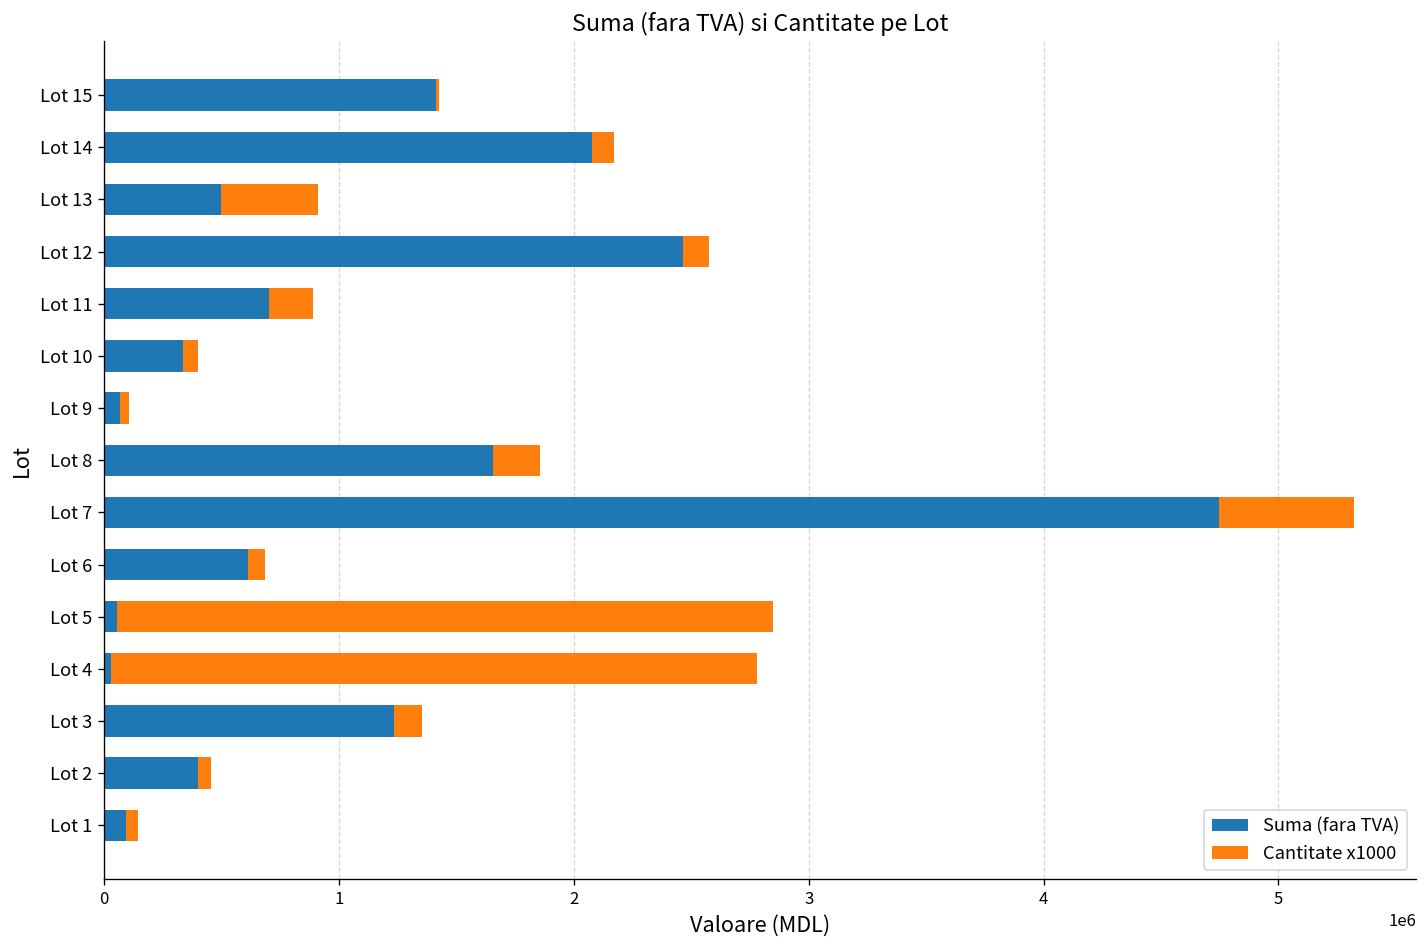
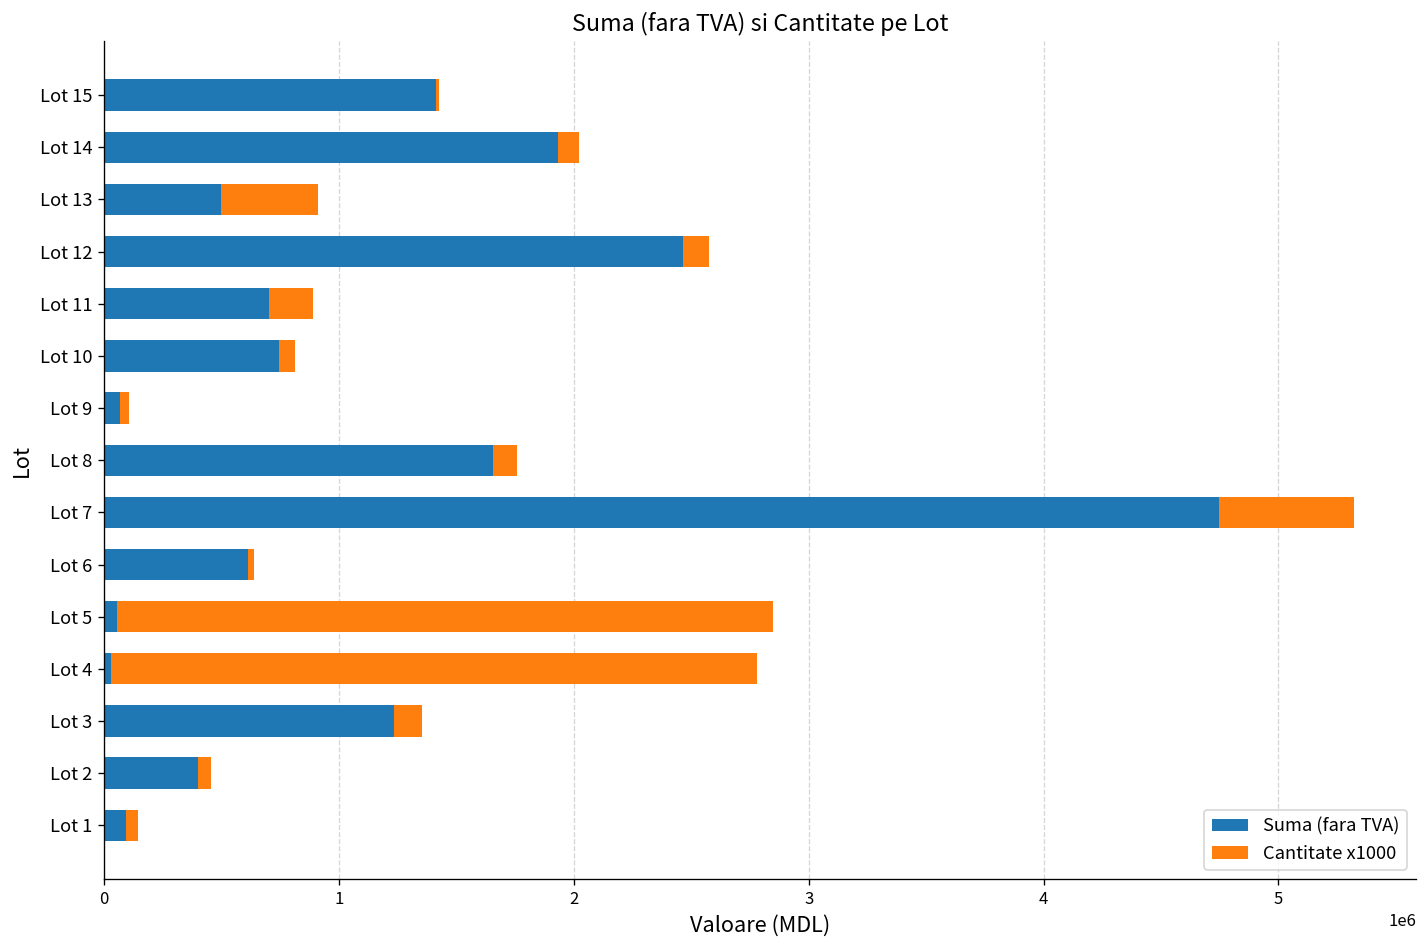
Suma (fara TVA), Lot 14: 2080000 -> 1930000
Suma (fara TVA), Lot 10: 330000 -> 750000
Cantitate x1000, Lot 8: 200000 -> 100000
Cantitate x1000, Lot 6: 70000 -> 30000
